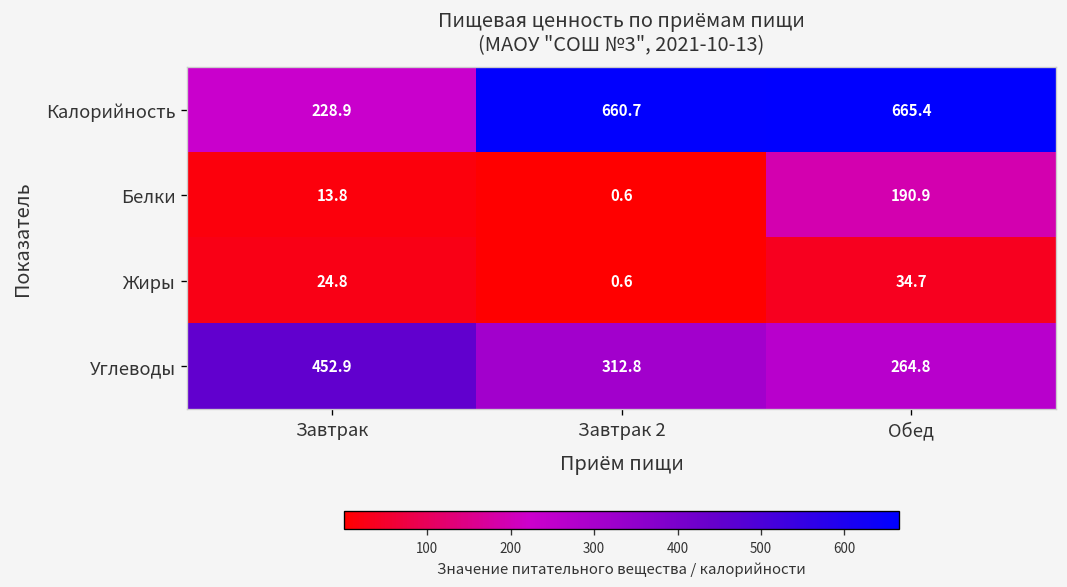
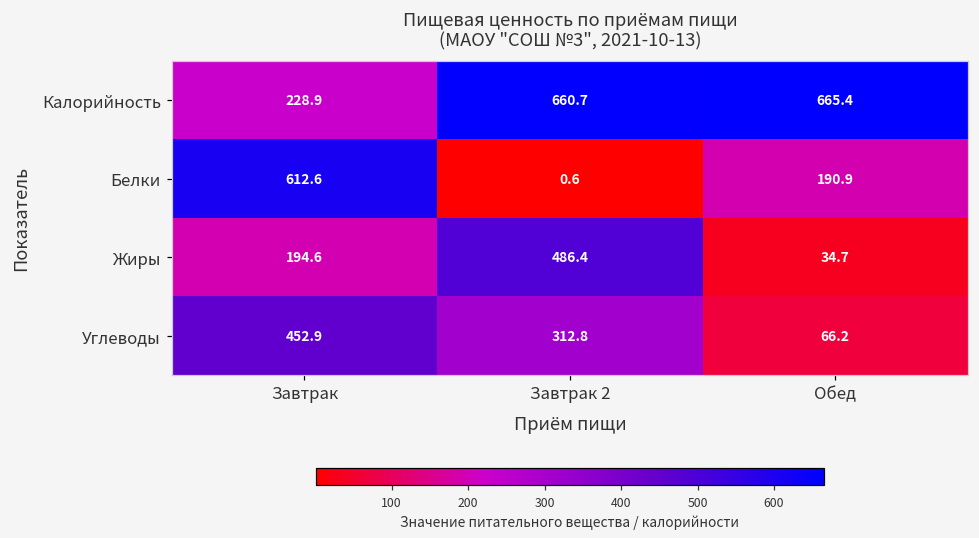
Белки, Завтрак: 13.8 -> 612.6
Жиры, Завтрак: 24.8 -> 194.6
Жиры, Завтрак 2: 0.6 -> 486.4
Углеводы, Обед: 264.8 -> 66.2
